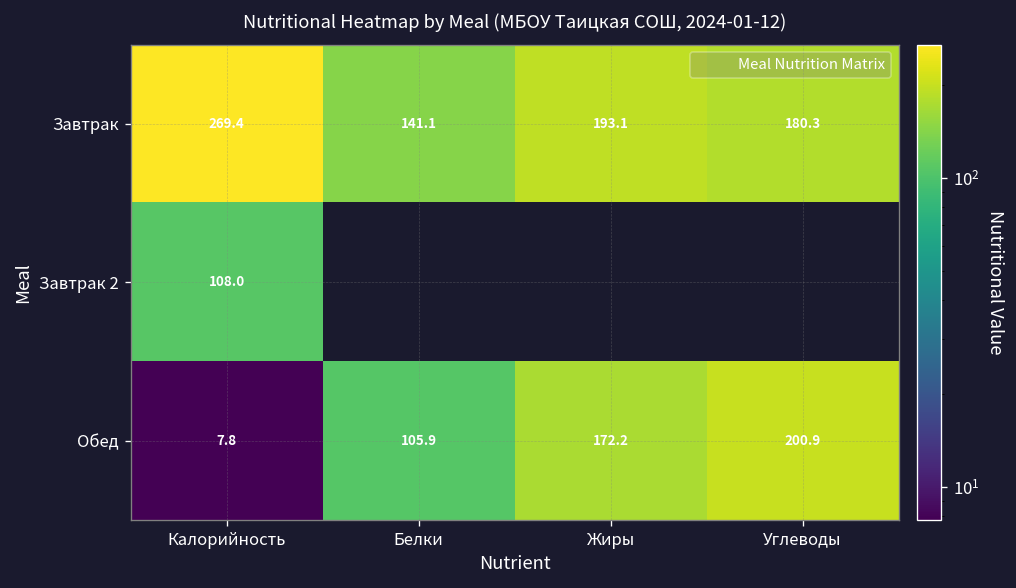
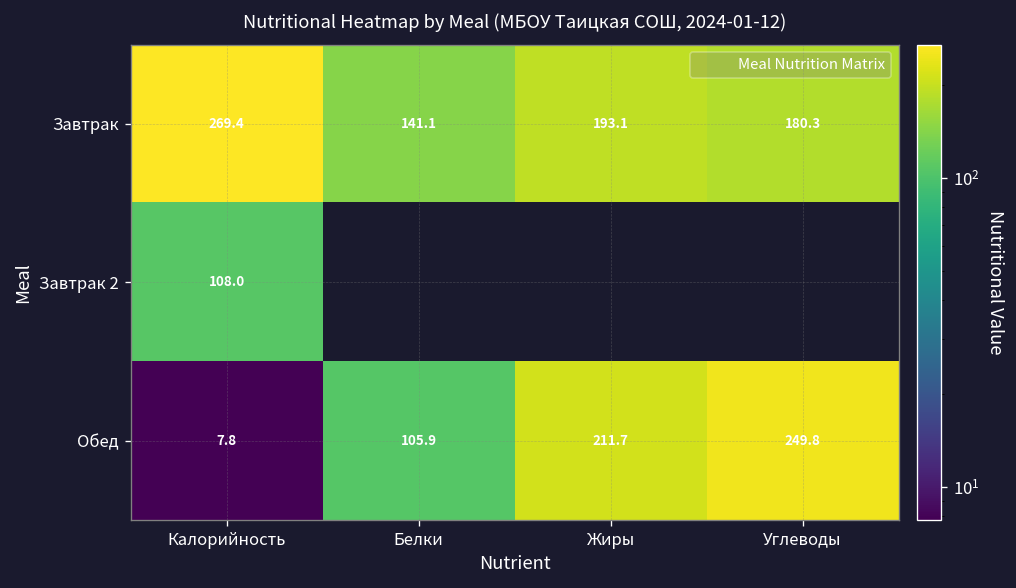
Обед, Жиры: 172.2 -> 211.7
Обед, Углеводы: 200.9 -> 249.8
